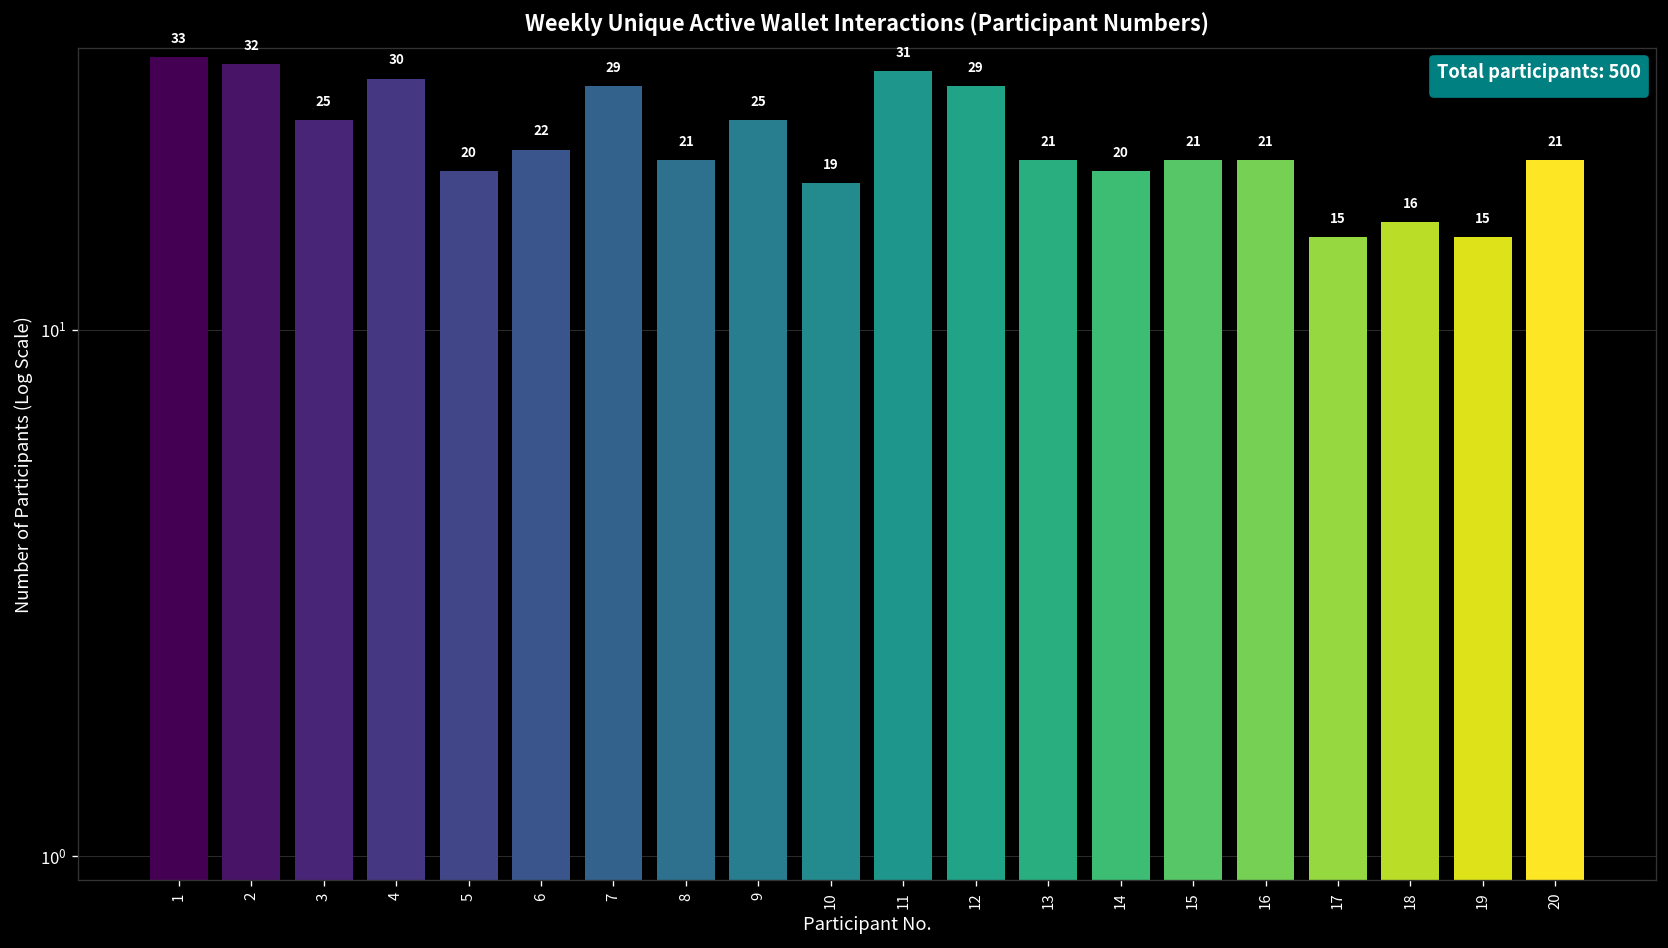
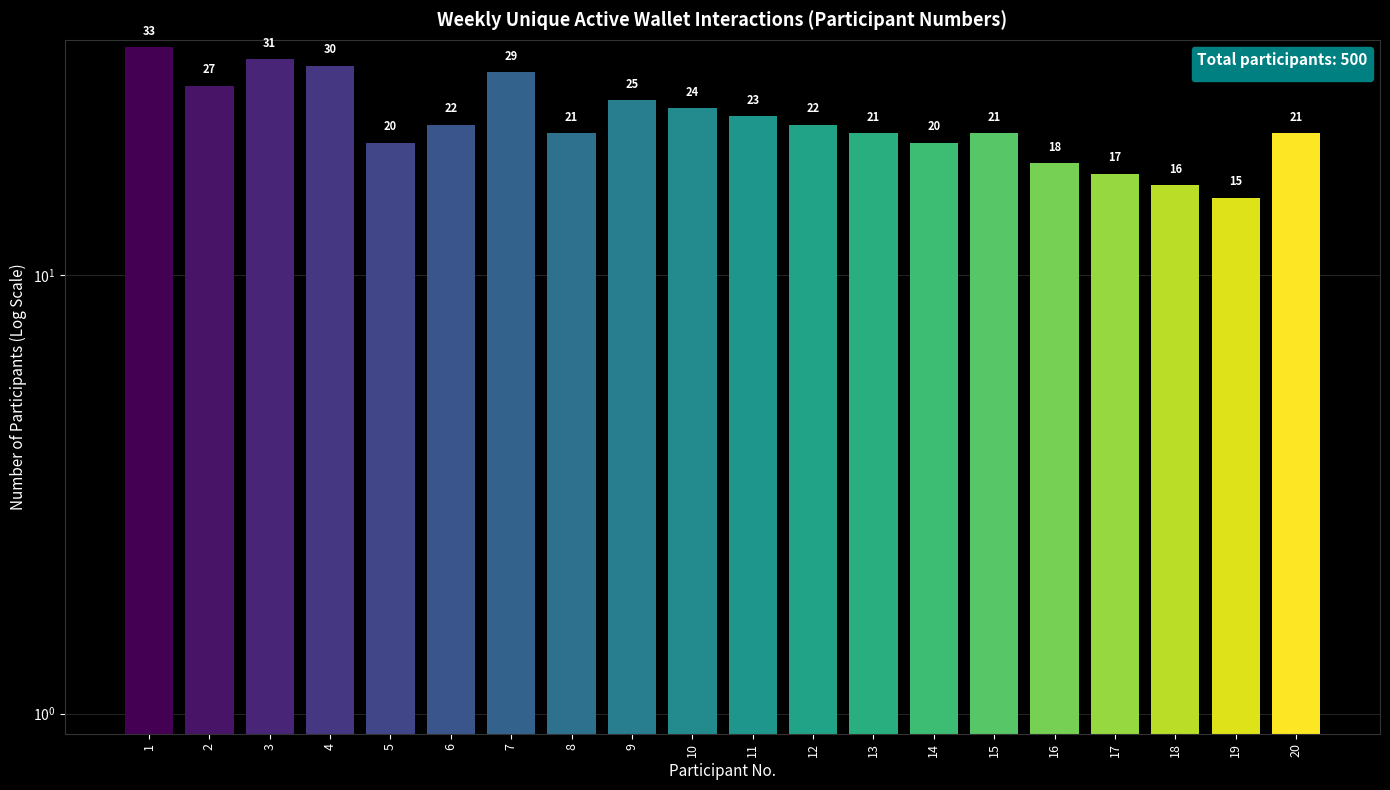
2: 32 -> 27
3: 25 -> 31
10: 19 -> 24
11: 31 -> 23
12: 29 -> 22
16: 21 -> 18
17: 15 -> 17
